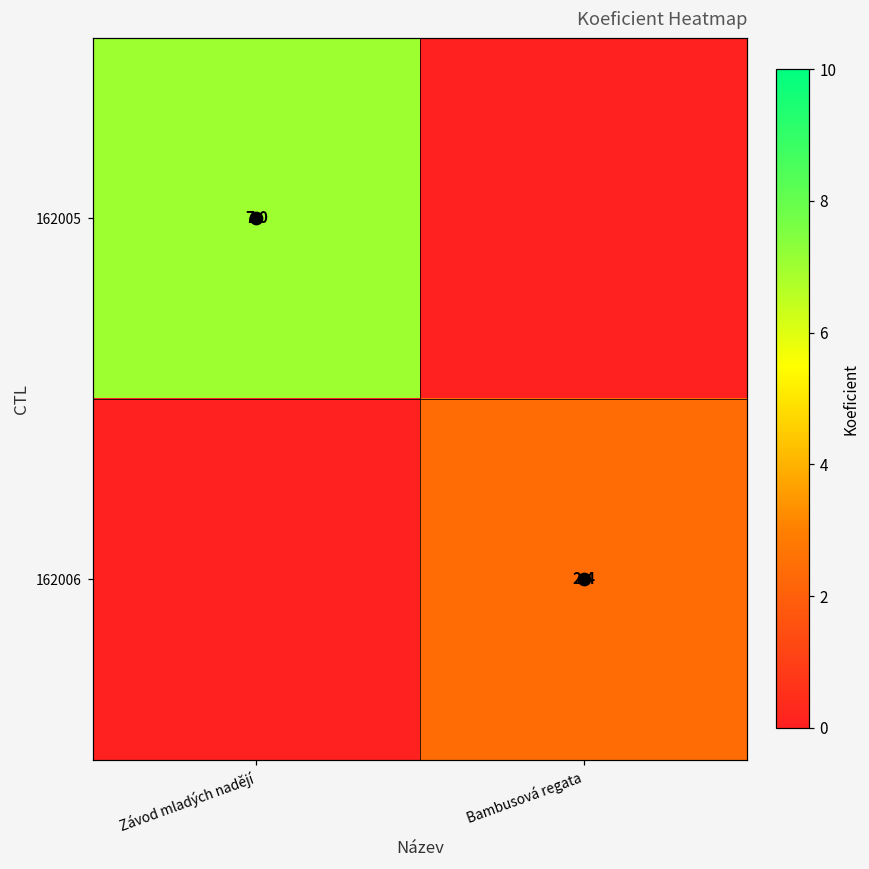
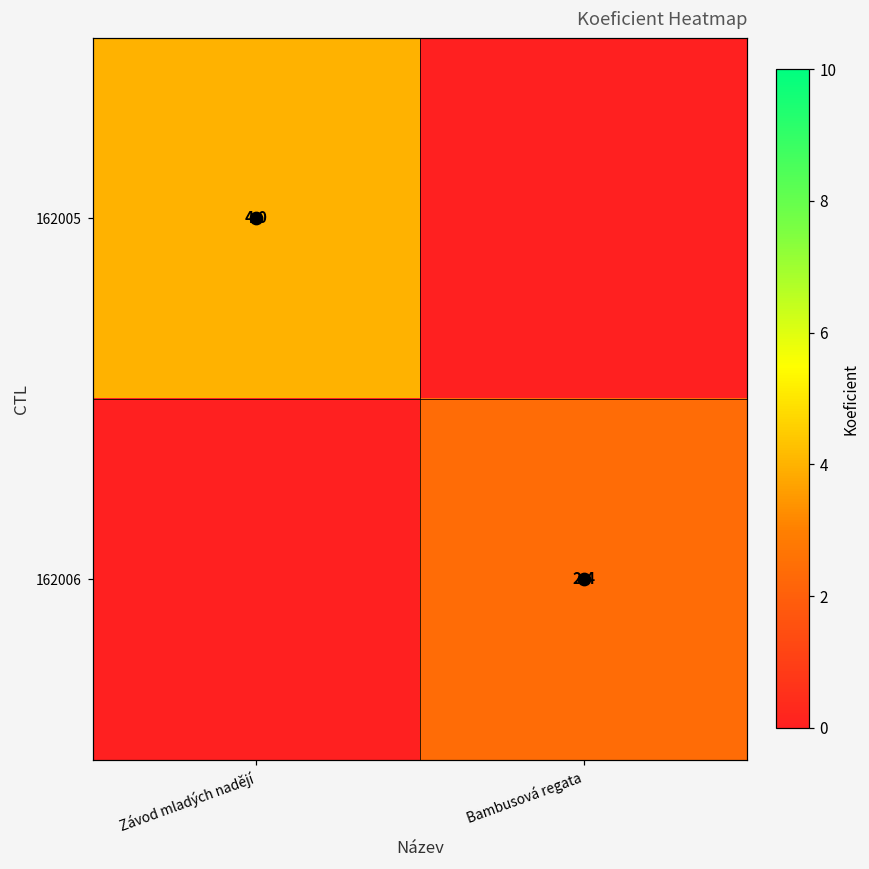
162005, Závod mladých nadějí: 7.0 -> 4.0
